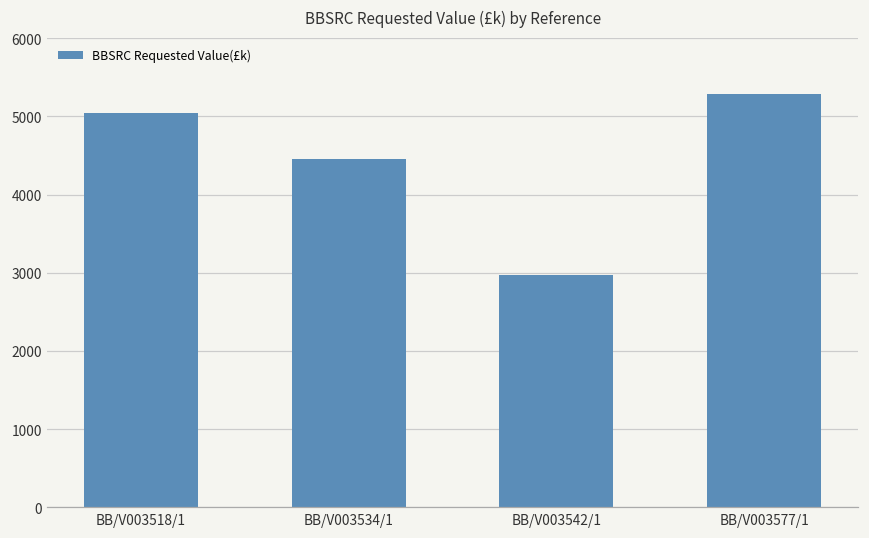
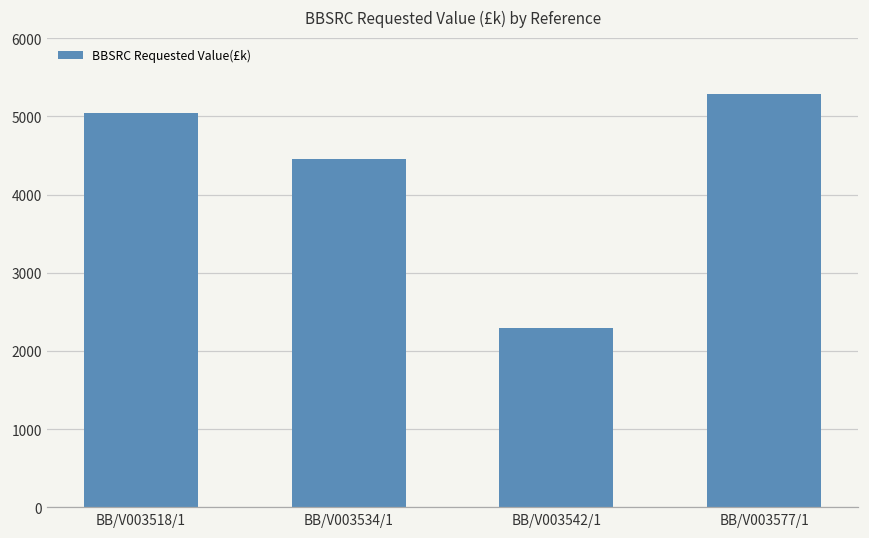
BB/V003542/1: 3000 -> 2300
